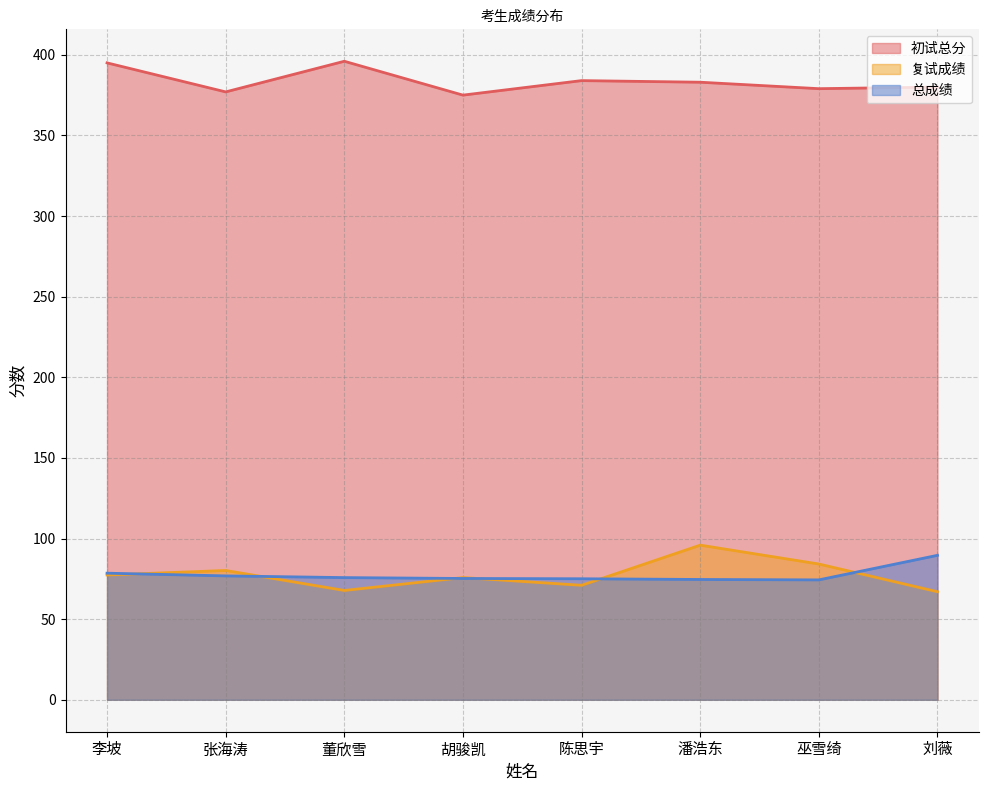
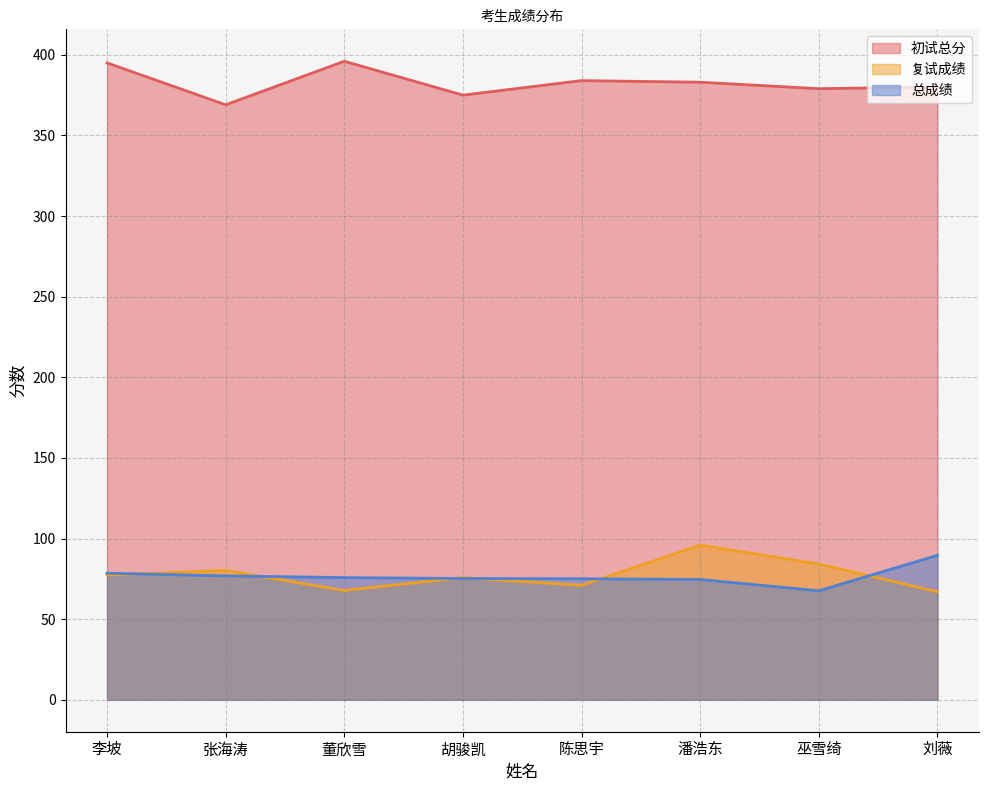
初试总分, 张海涛: 377 -> 369
总成绩, 巫雪绮: 74 -> 68
